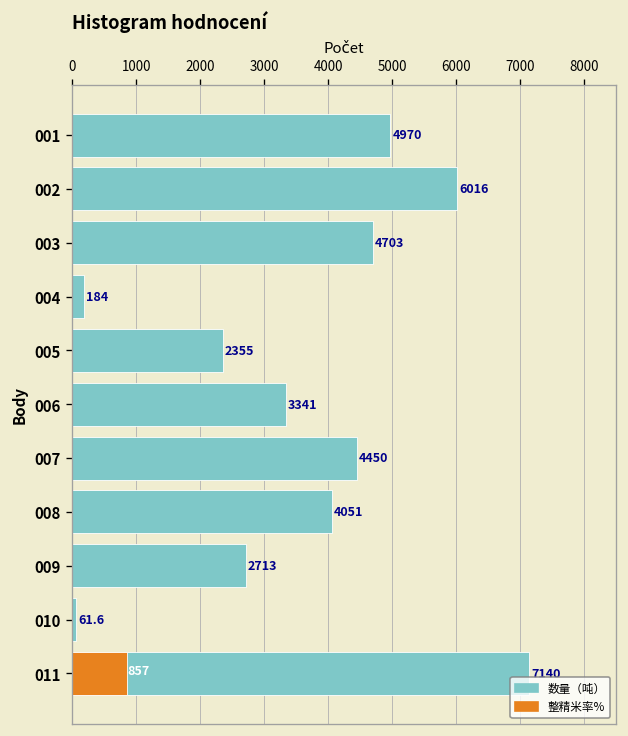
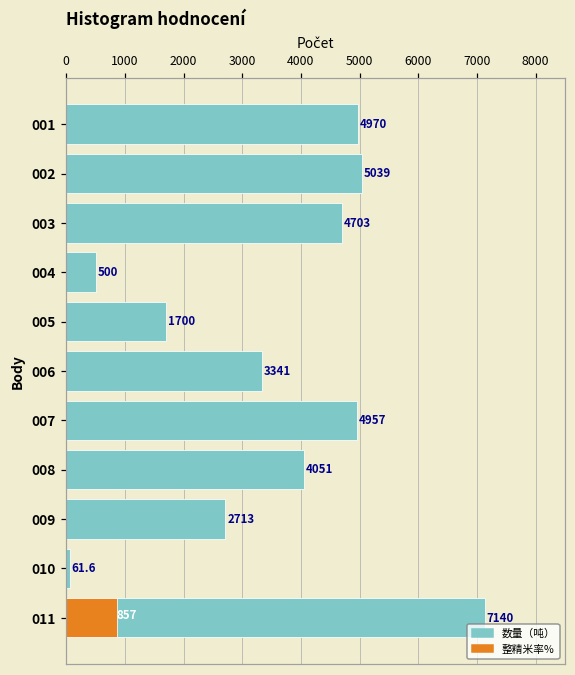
数量（吨）, 002: 6016 -> 5039
数量（吨）, 004: 184 -> 500
数量（吨）, 005: 2355 -> 1700
数量（吨）, 007: 4450 -> 4957
